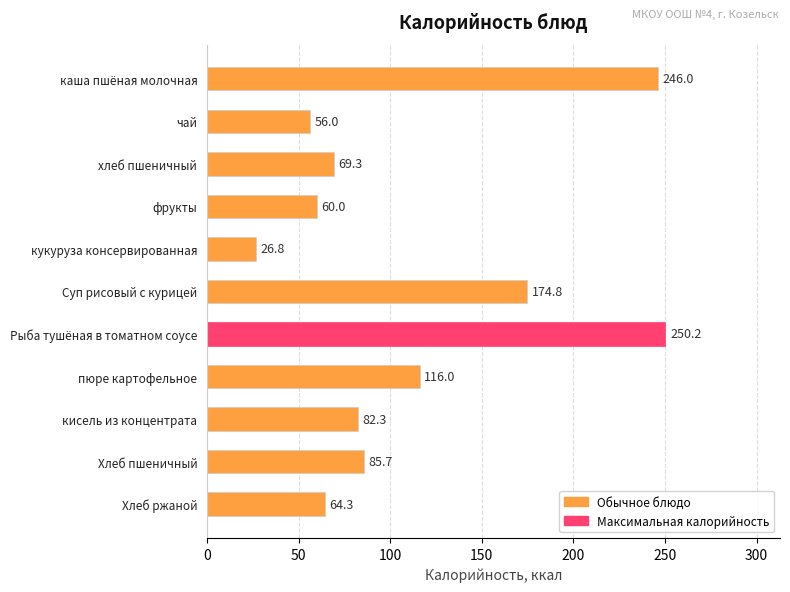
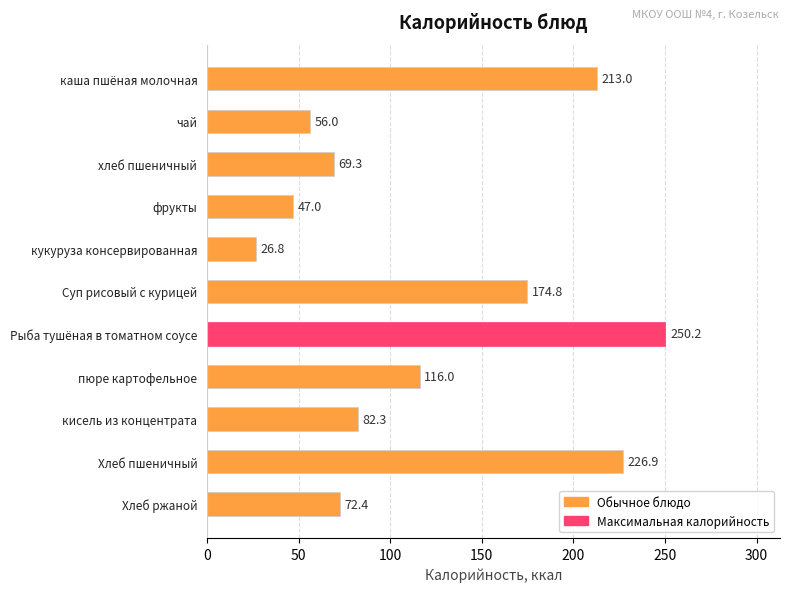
каша пшёная молочная: 246.0 -> 213.0
фрукты: 60.0 -> 47.0
Хлеб пшеничный: 85.7 -> 226.9
Хлеб ржаной: 64.3 -> 72.4
